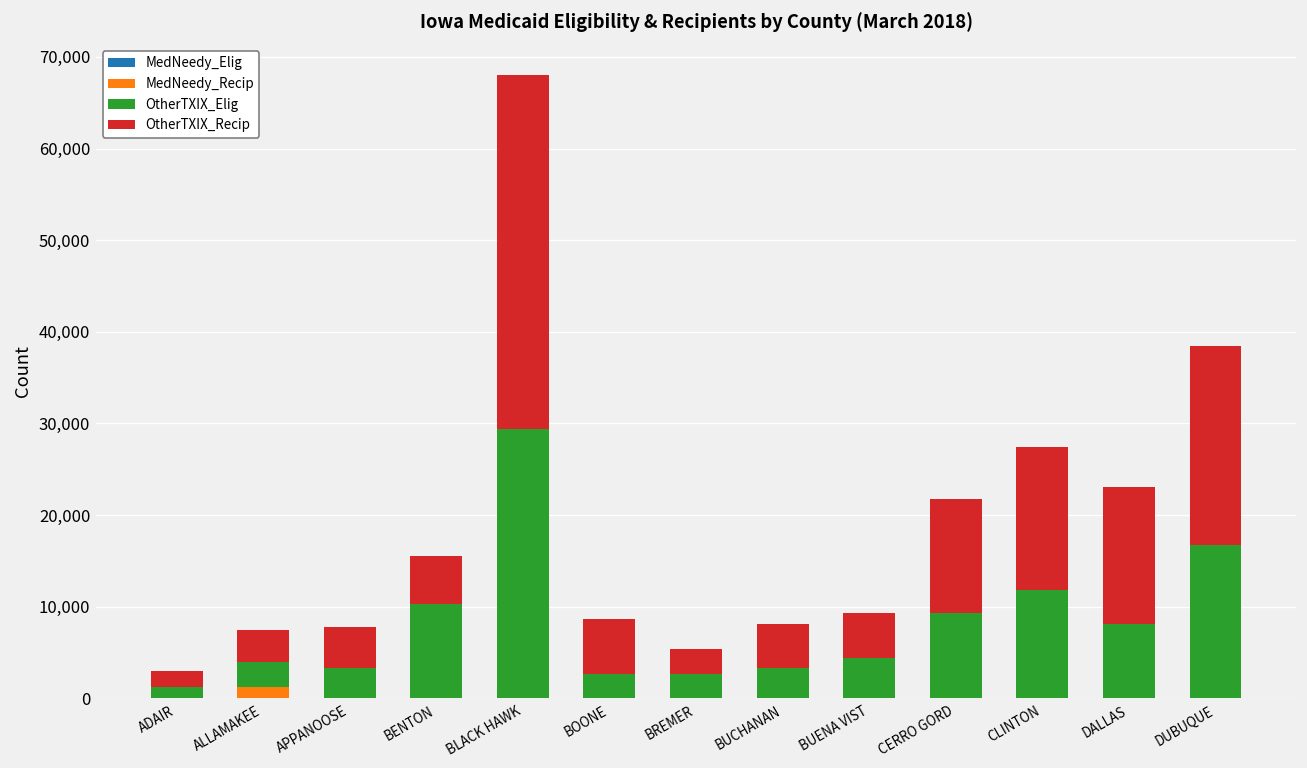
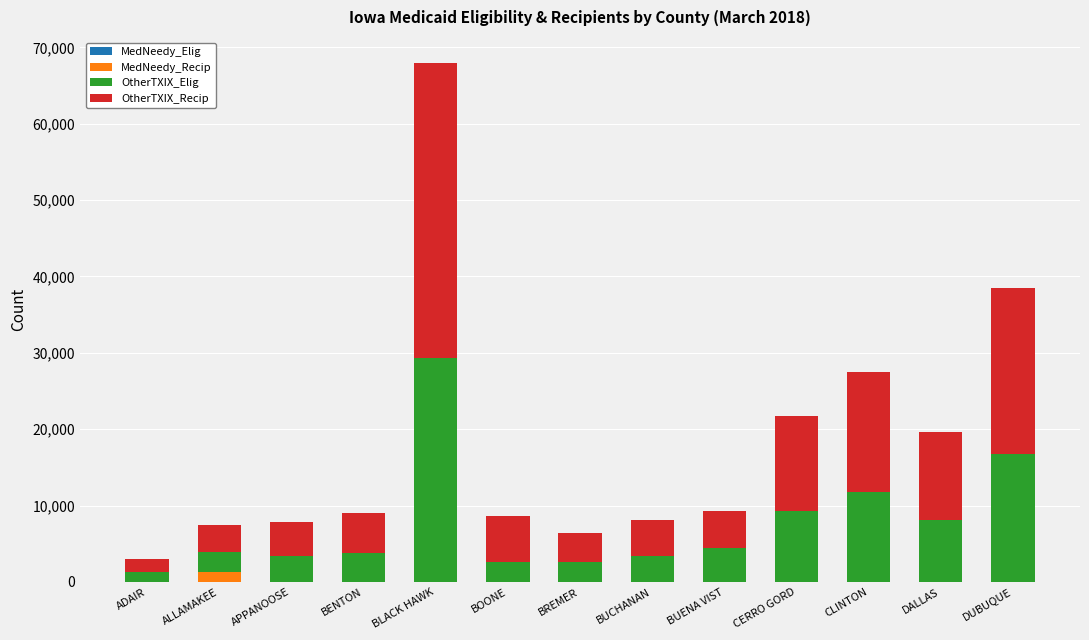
OtherTXIX_Elig, BENTON: 10,000 -> 4,000
OtherTXIX_Recip, BREMER: 3,000 -> 4,000
OtherTXIX_Recip, DALLAS: 15,000 -> 11,000
